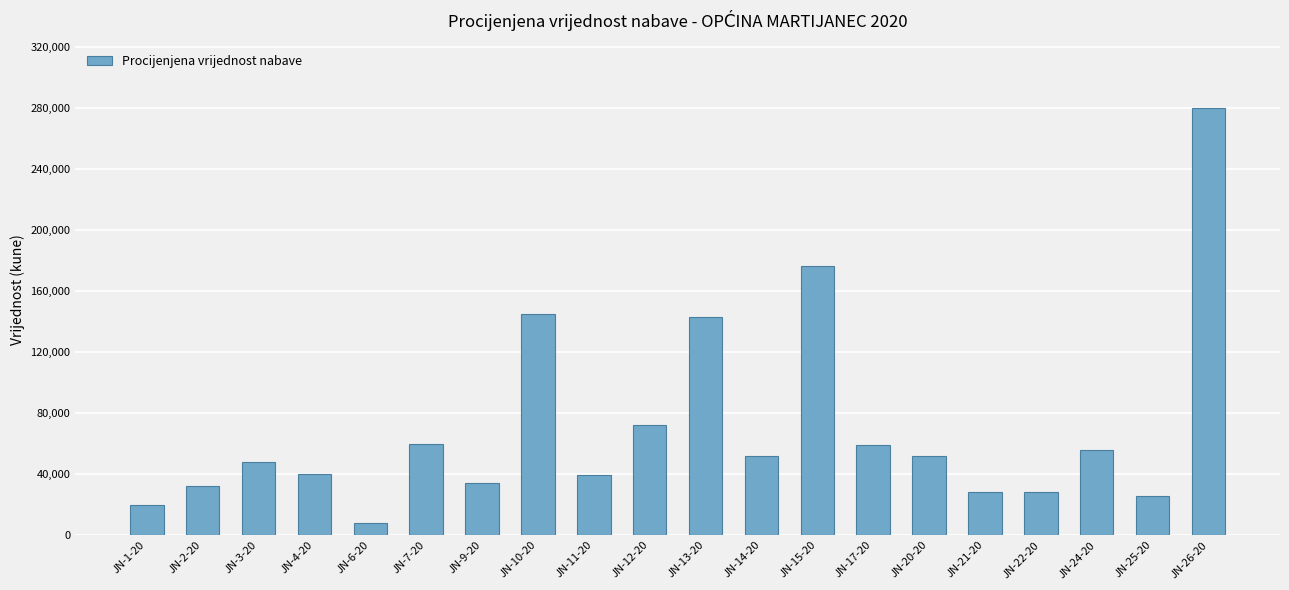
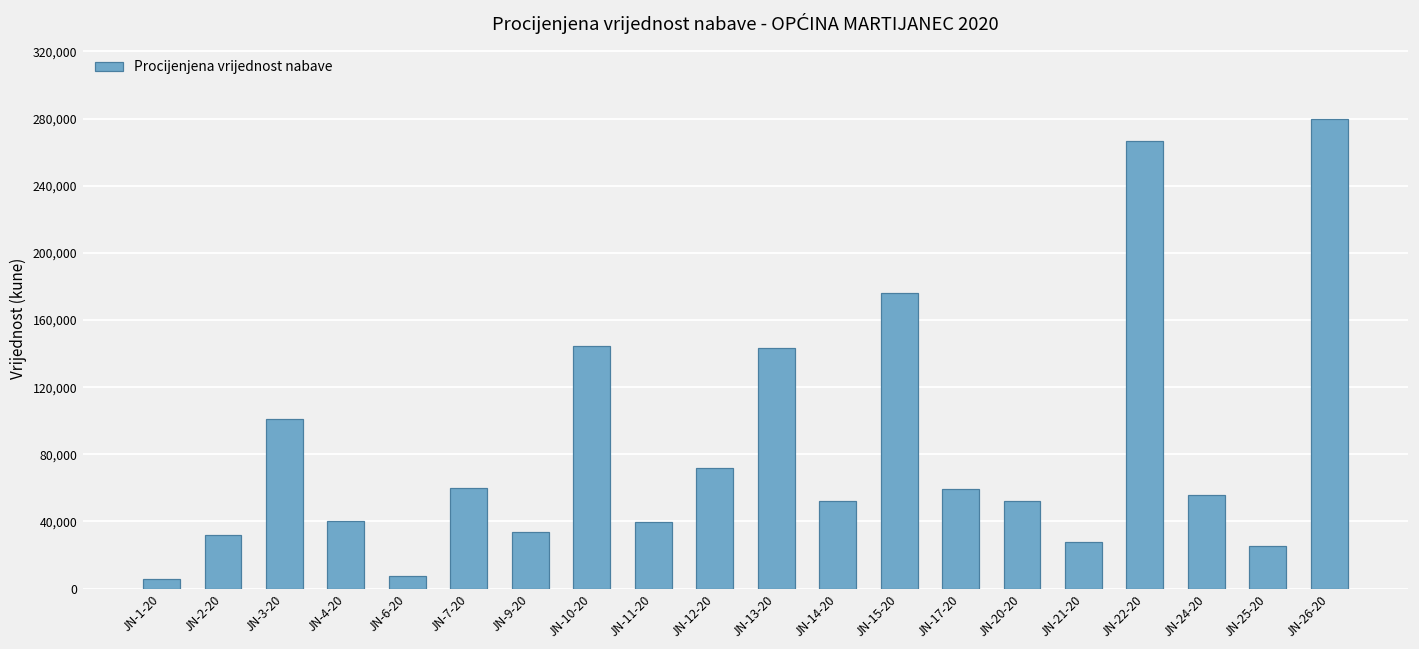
JN-1-20: 20,000 -> 6,000
JN-3-20: 48,000 -> 101,000
JN-22-20: 28,000 -> 266,000
